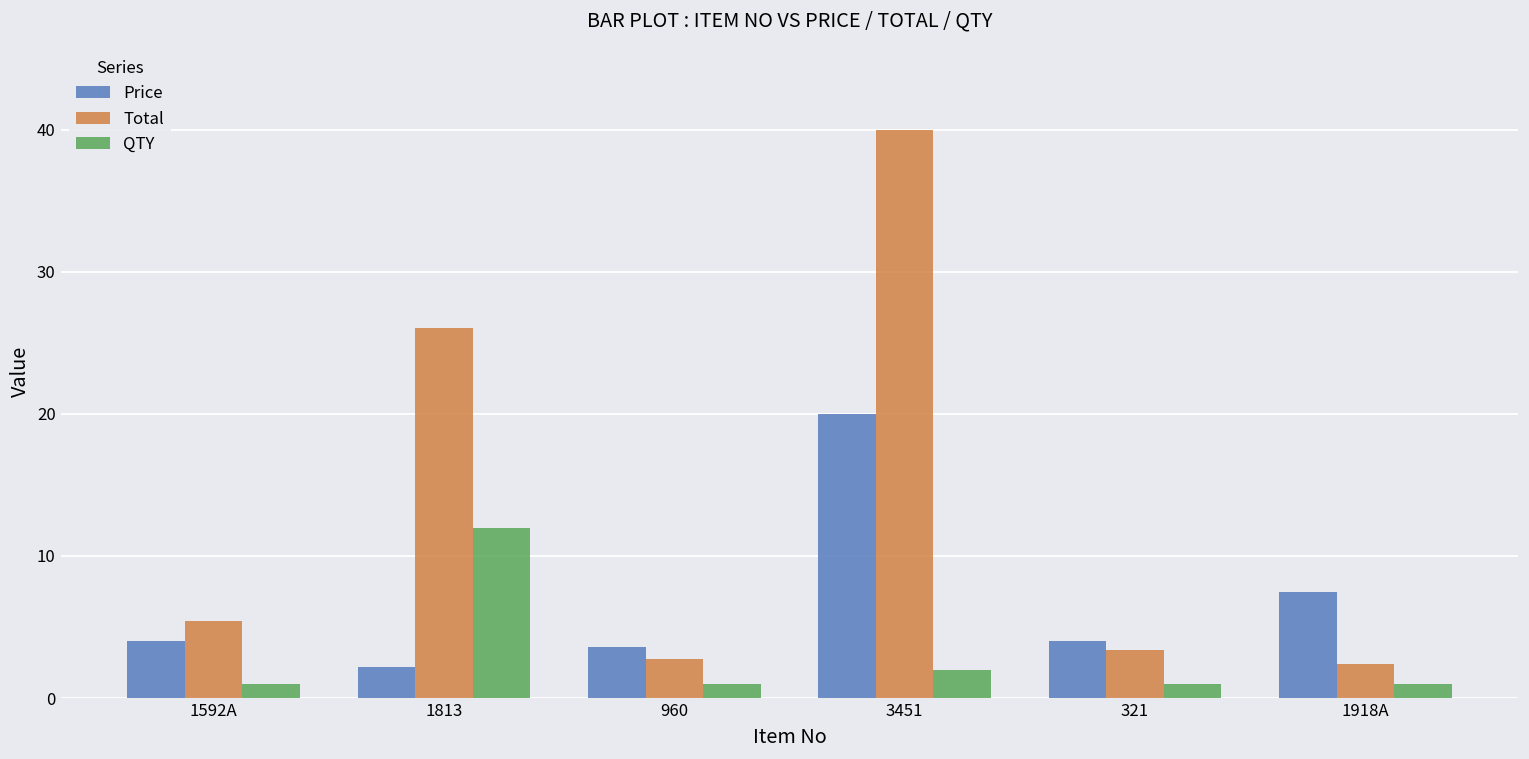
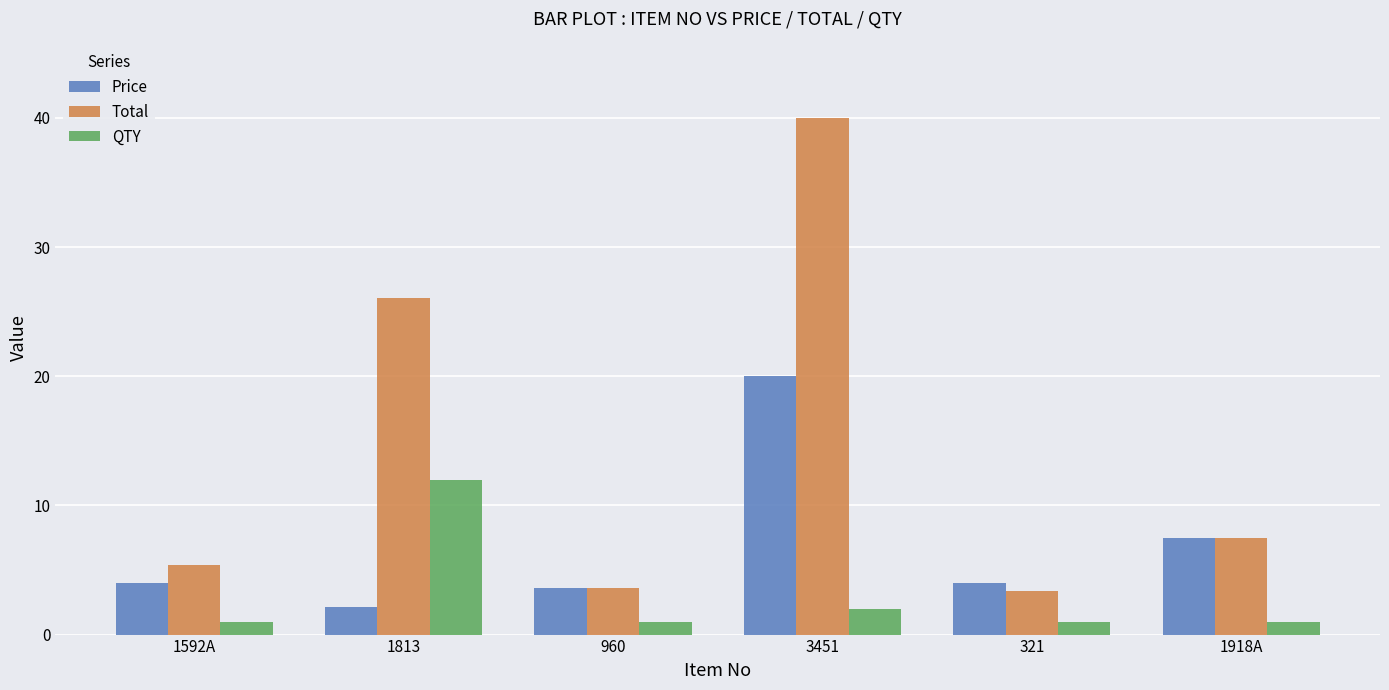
Total, 960: 2.8 -> 3.6
Total, 1918A: 2.4 -> 7.5
